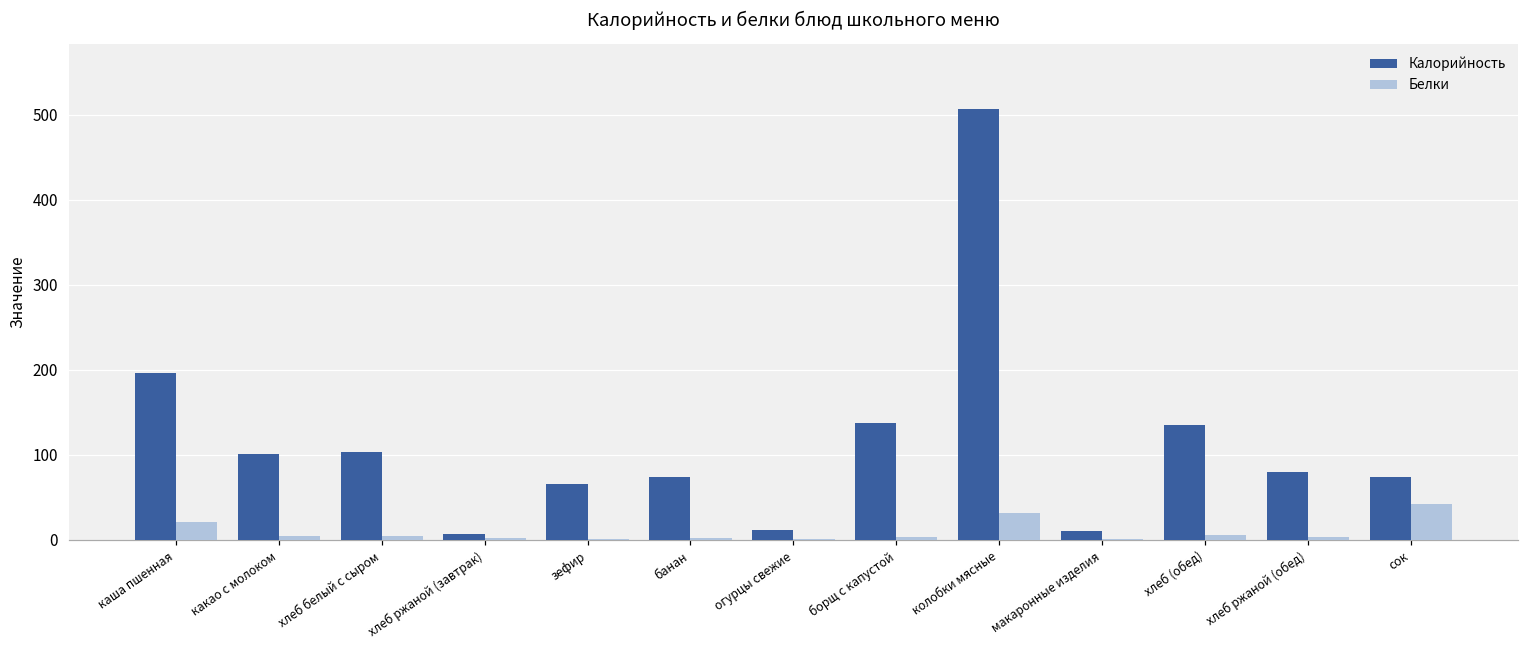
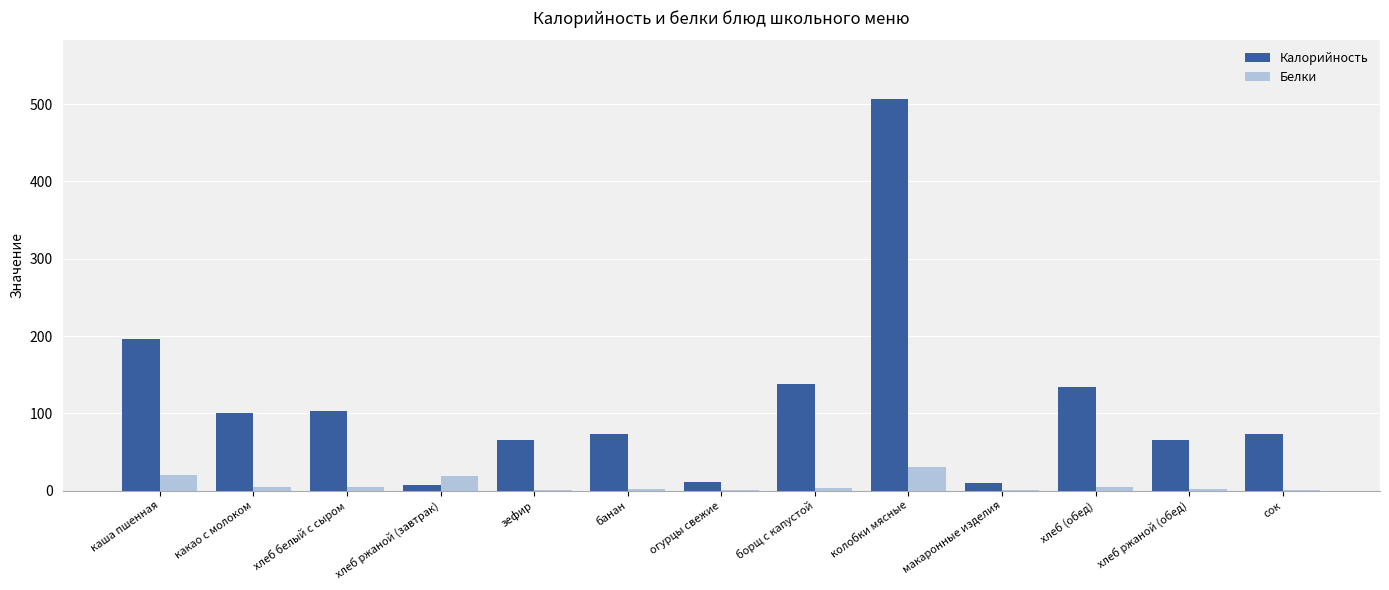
Белки, хлеб ржаной (завтрак): 0 -> 20
Калорийность, хлеб ржаной (обед): 80 -> 70
Белки, сок: 40 -> 0
